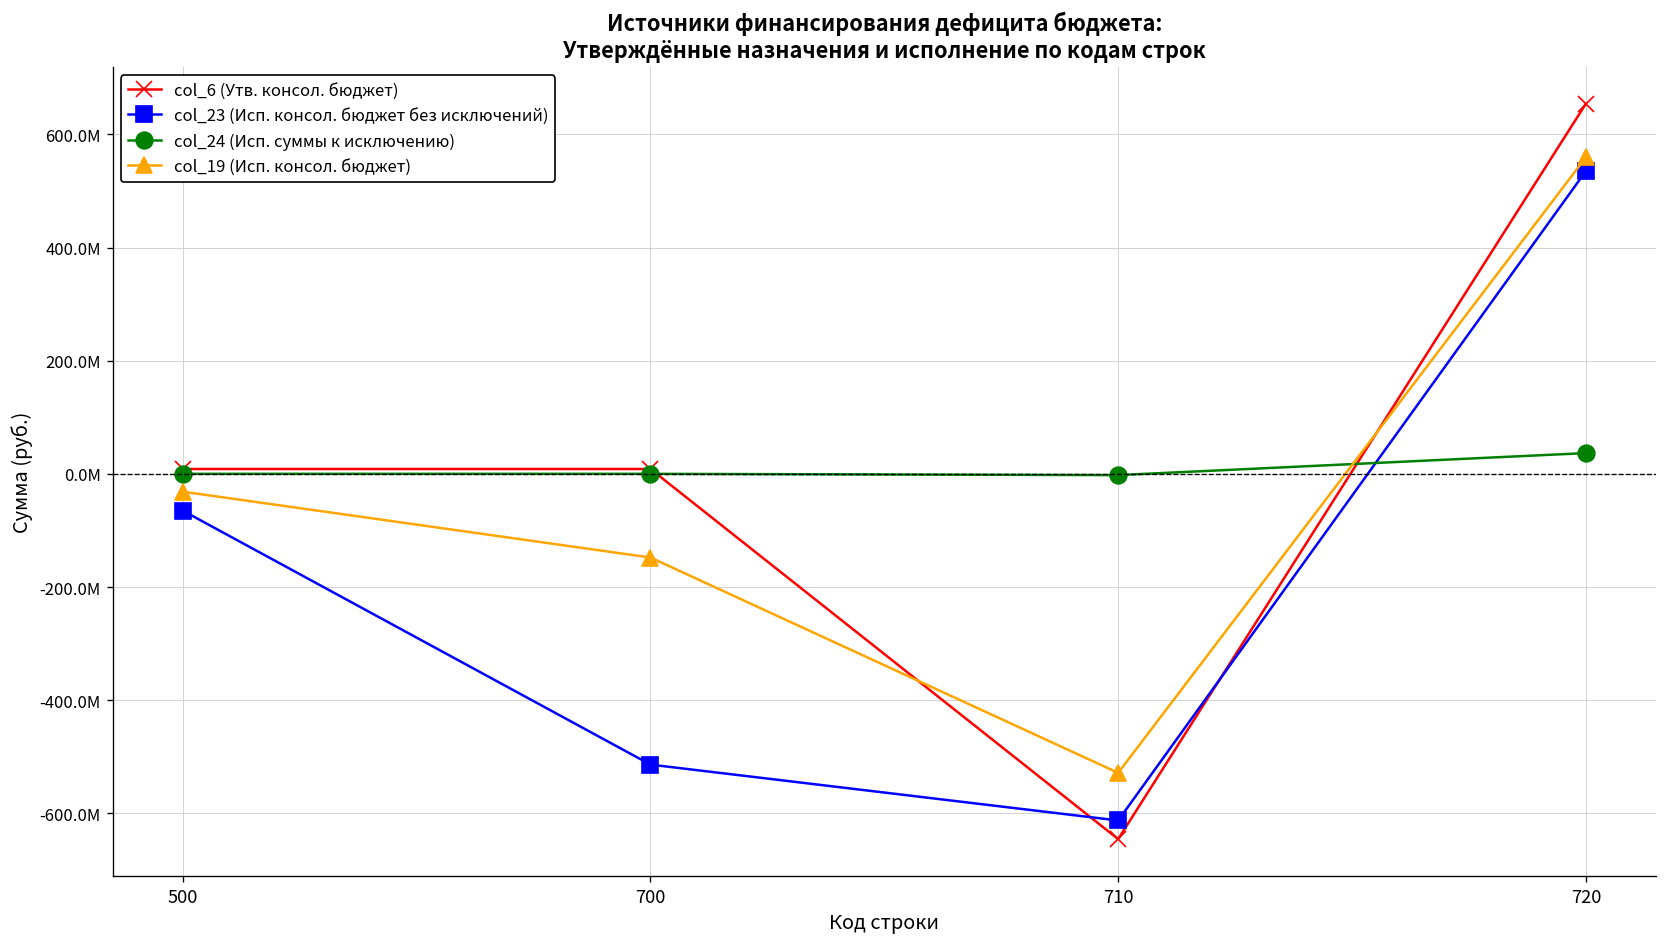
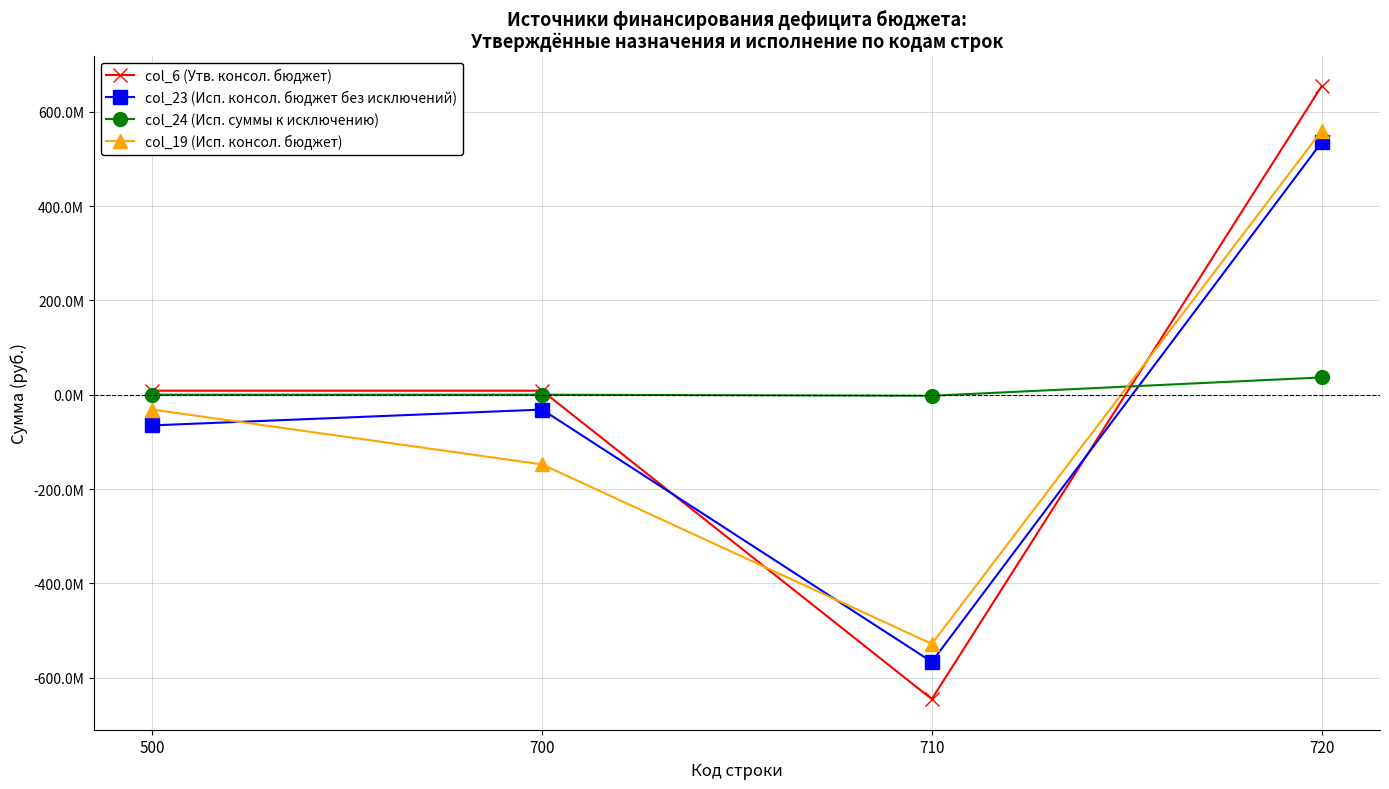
col_23 (Исп. консол. бюджет без исключений), 700: -510000000 -> -30000000
col_23 (Исп. консол. бюджет без исключений), 710: -610000000 -> -570000000
